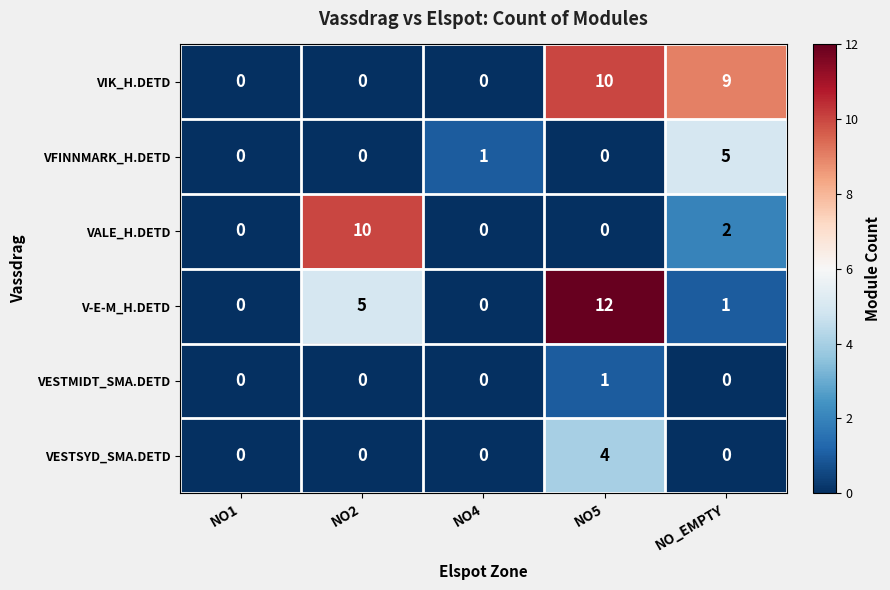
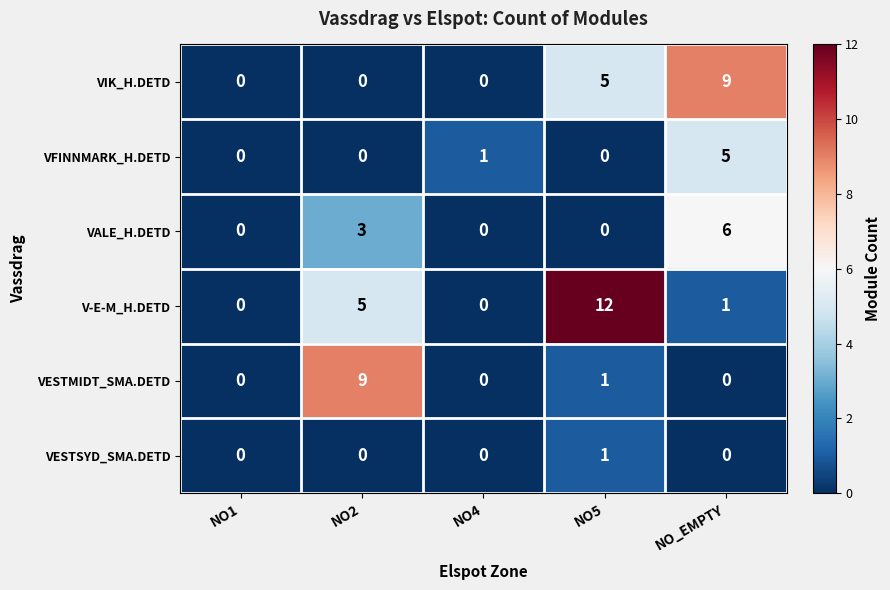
VIK_H.DETD, NO5: 10 -> 5
VALE_H.DETD, NO2: 10 -> 3
VALE_H.DETD, NO_EMPTY: 2 -> 6
VESTMIDT_SMA.DETD, NO2: 0 -> 9
VESTSYD_SMA.DETD, NO5: 4 -> 1
